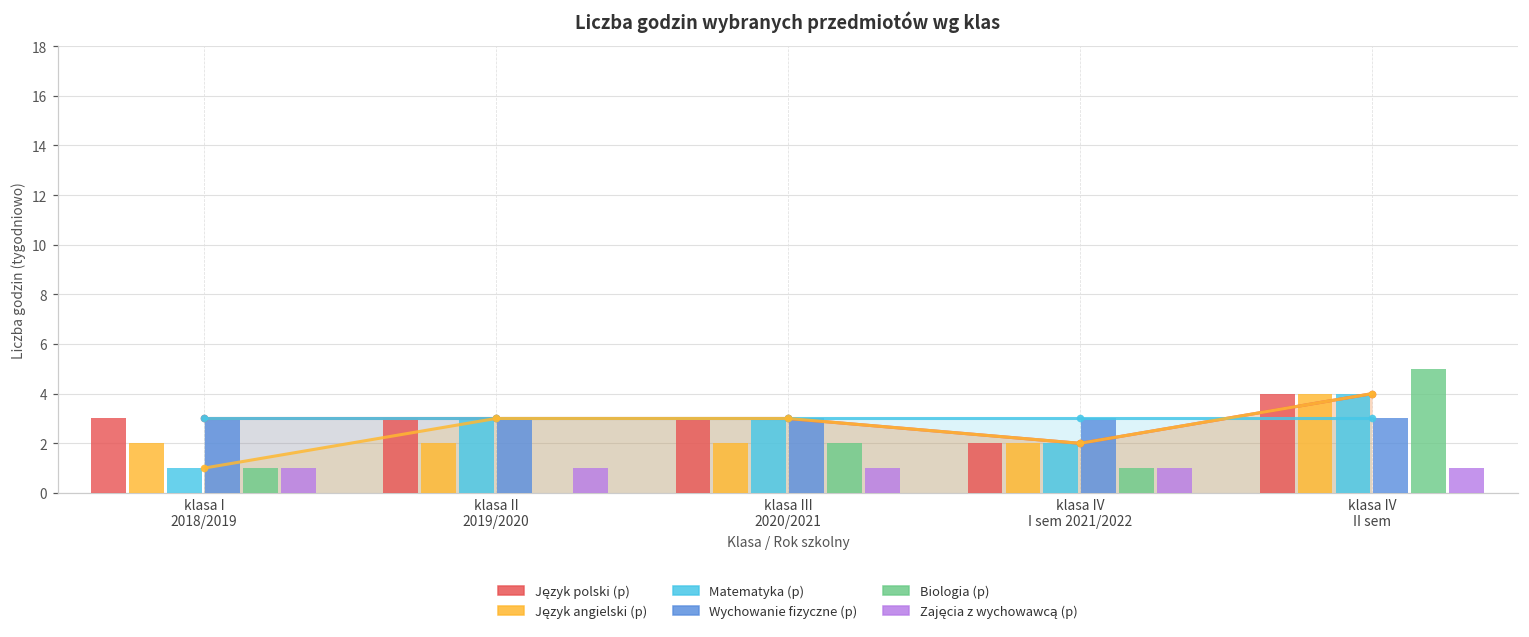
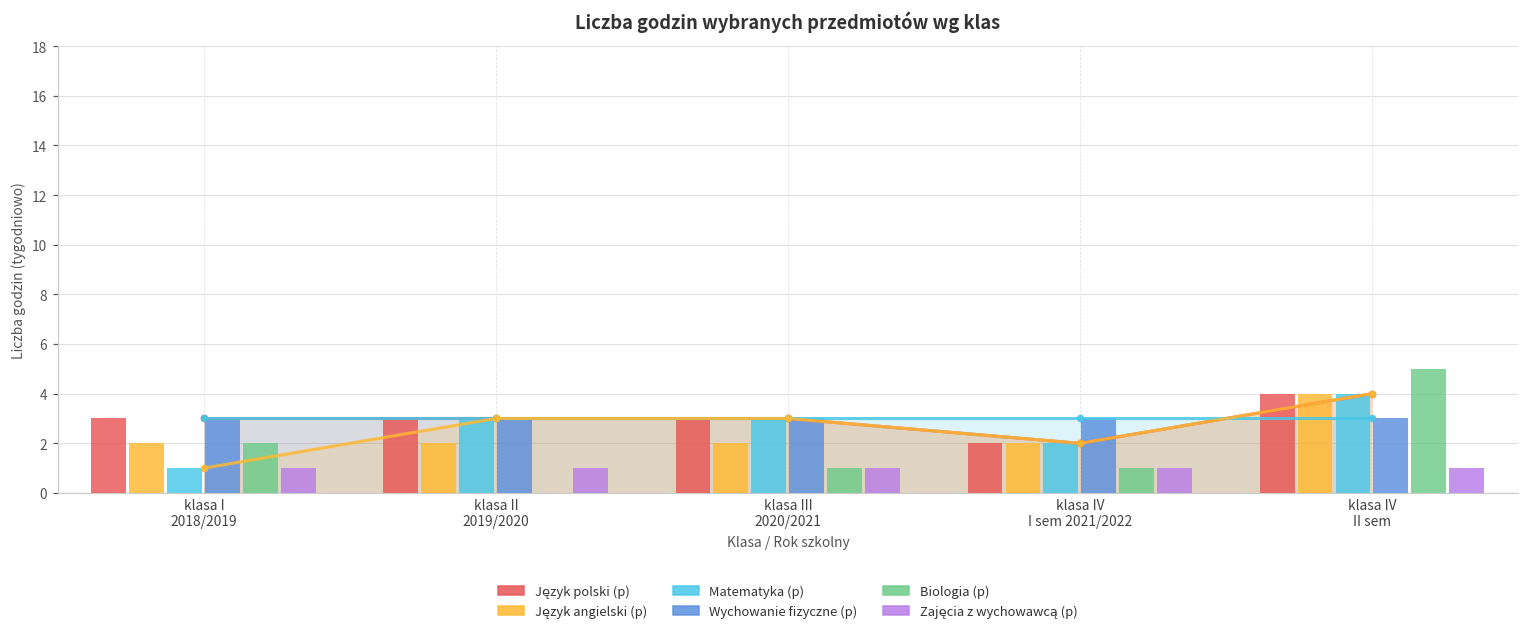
Biologia (p), klasa I 2018/2019: 1 -> 2
Biologia (p), klasa III 2020/2021: 2 -> 1
